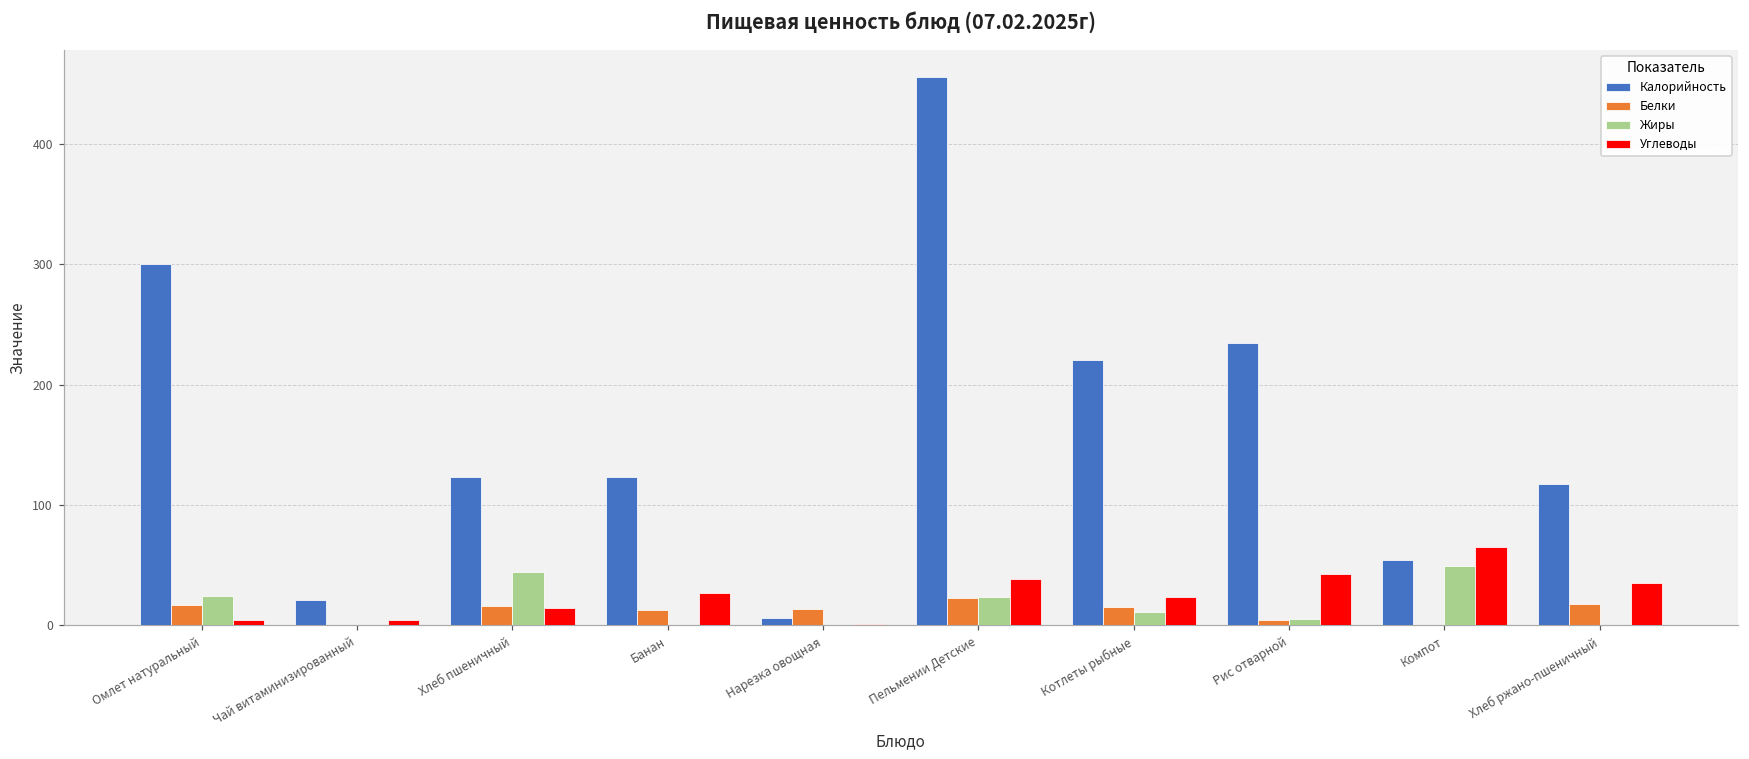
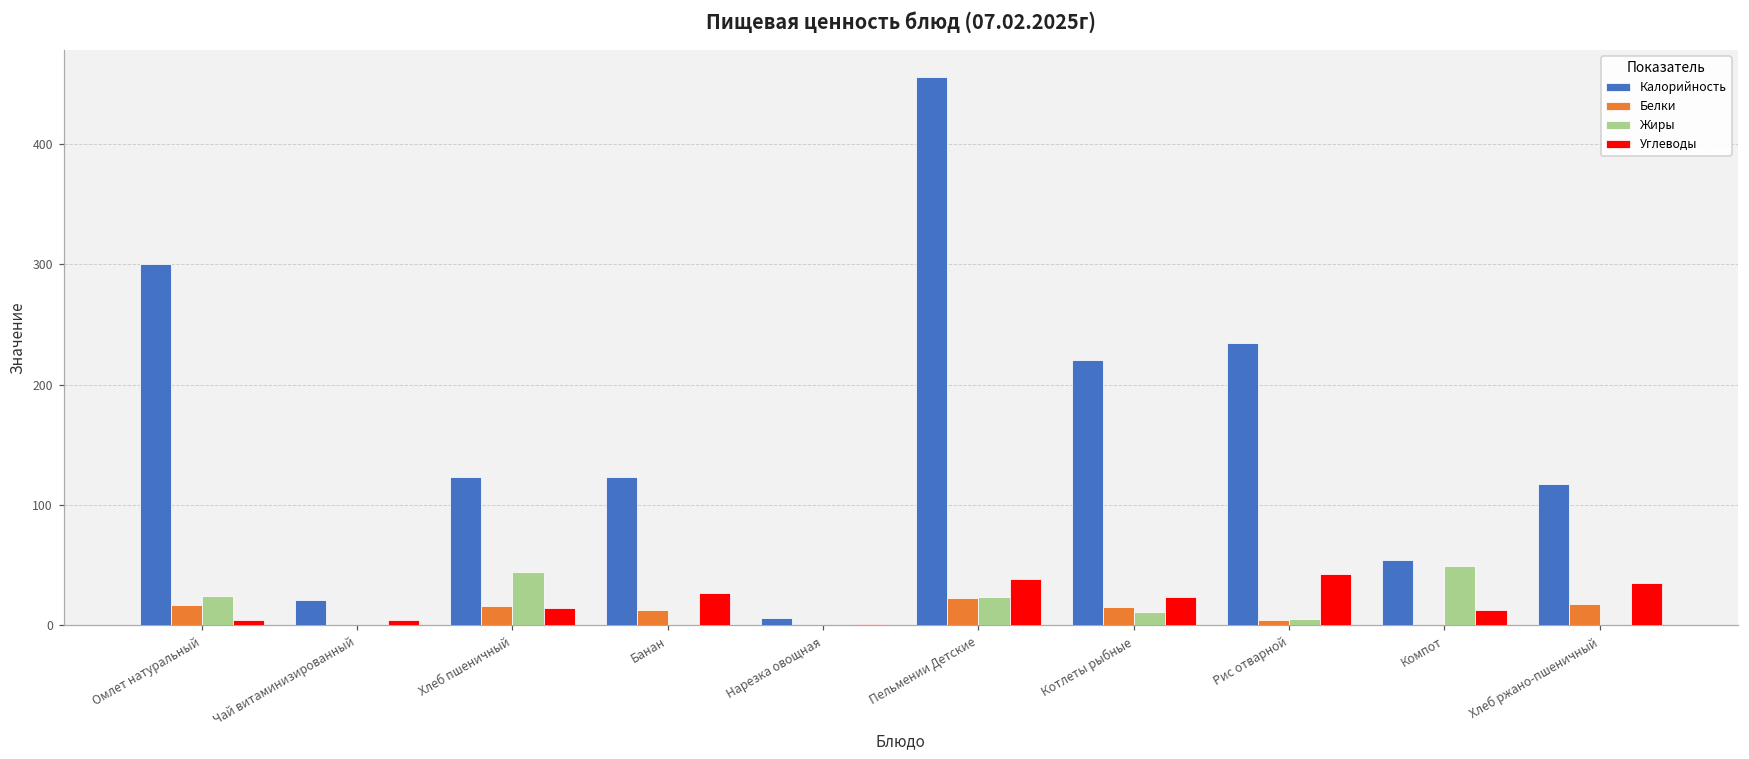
Белки, Нарезка овощная: 14 -> 0
Углеводы, Компот: 65 -> 13
